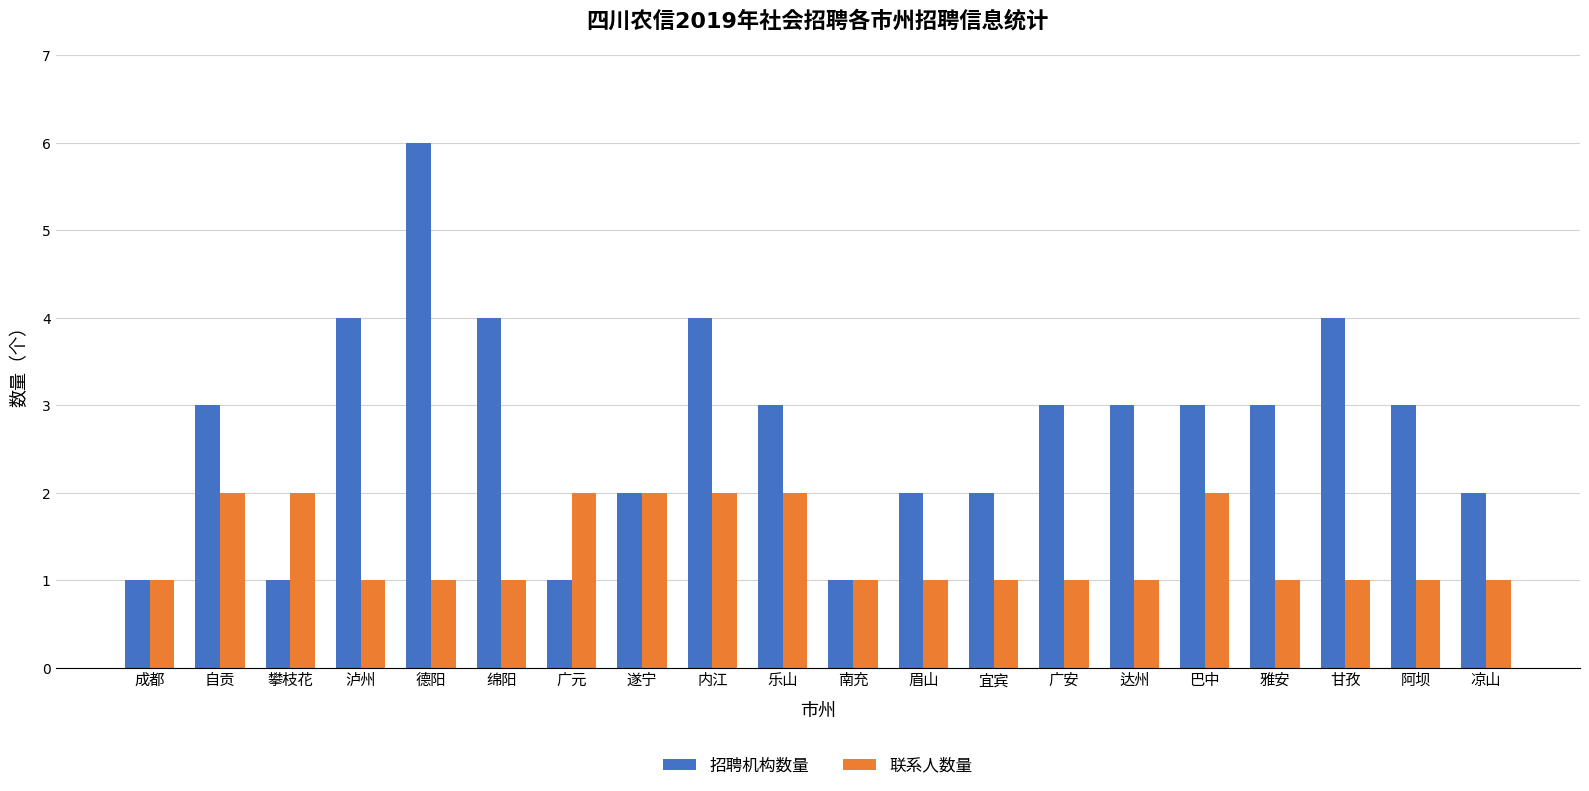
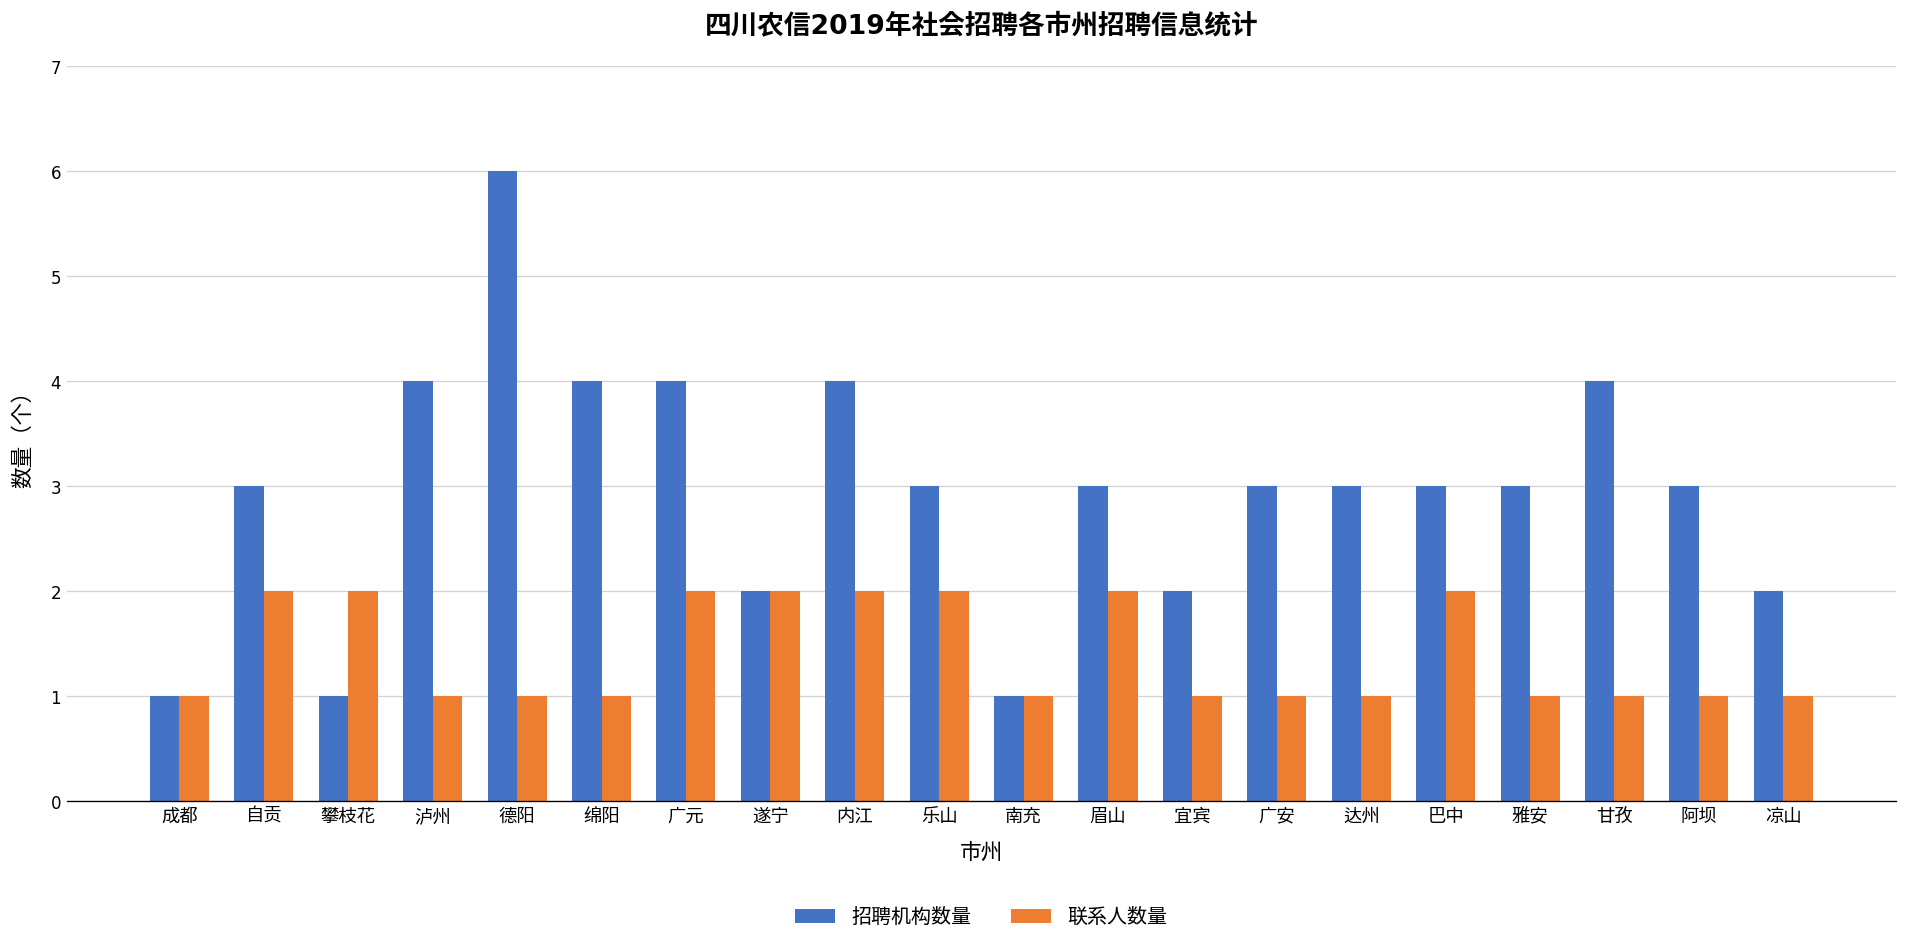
招聘机构数量, 广元: 1 -> 4
招聘机构数量, 眉山: 2 -> 3
联系人数量, 眉山: 1 -> 2
